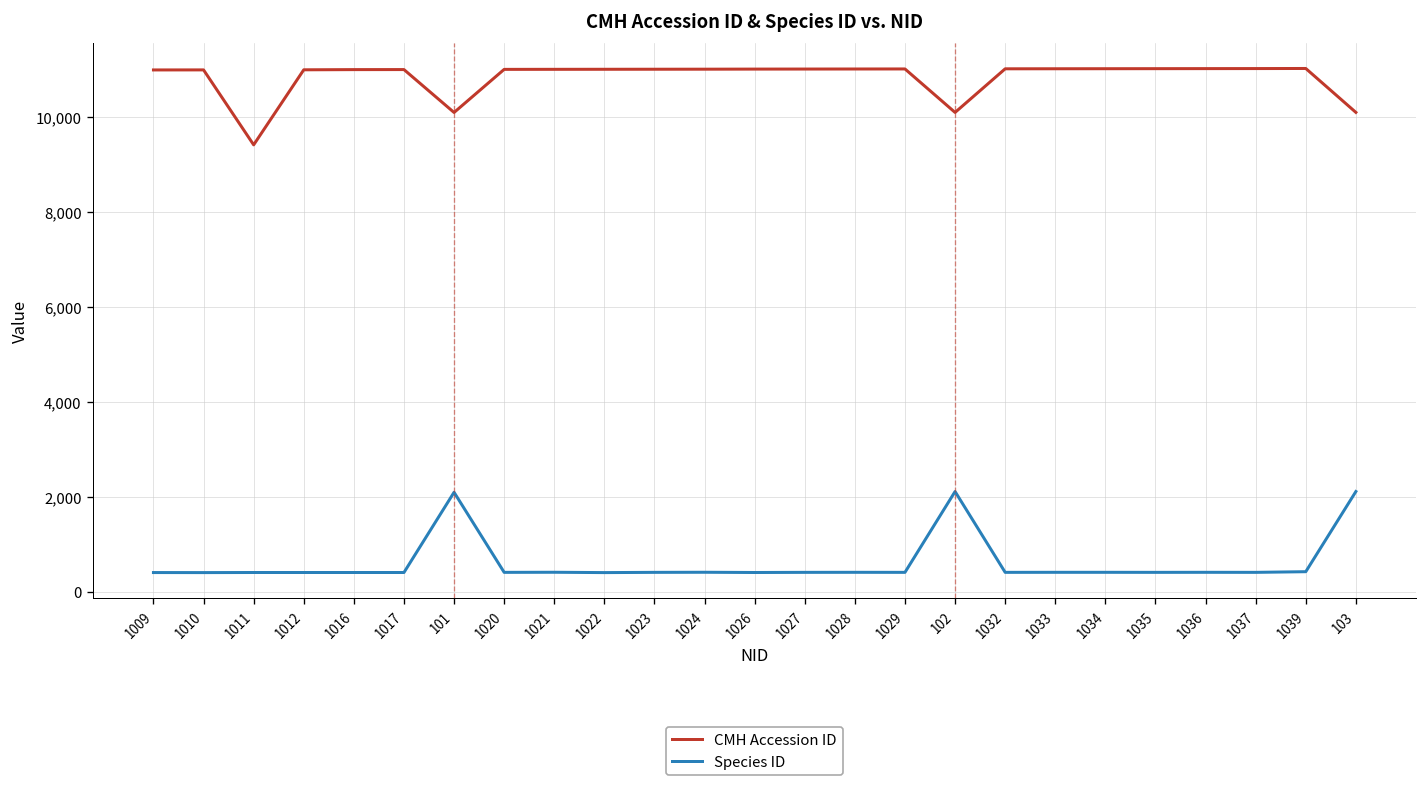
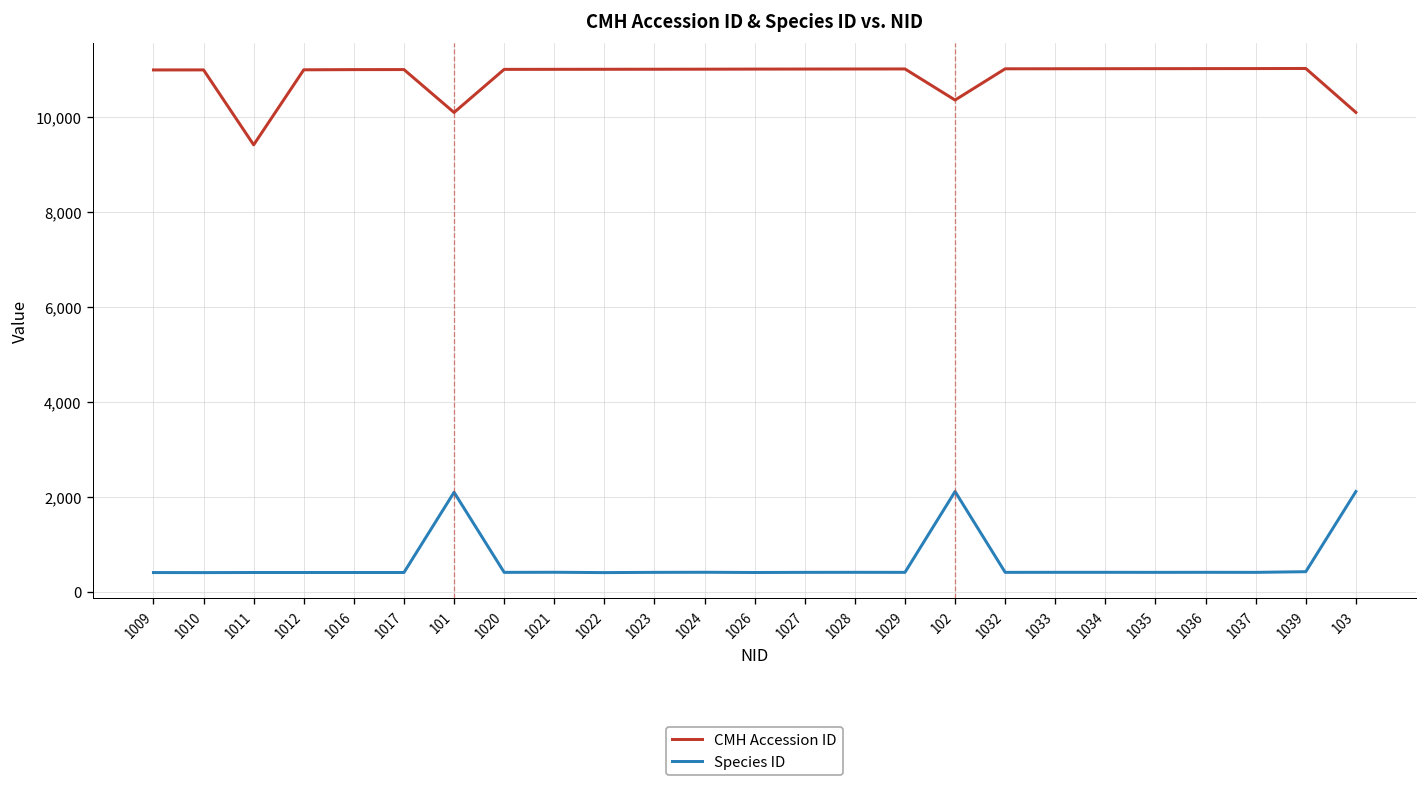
CMH Accession ID, 102: 10,100 -> 10,400
